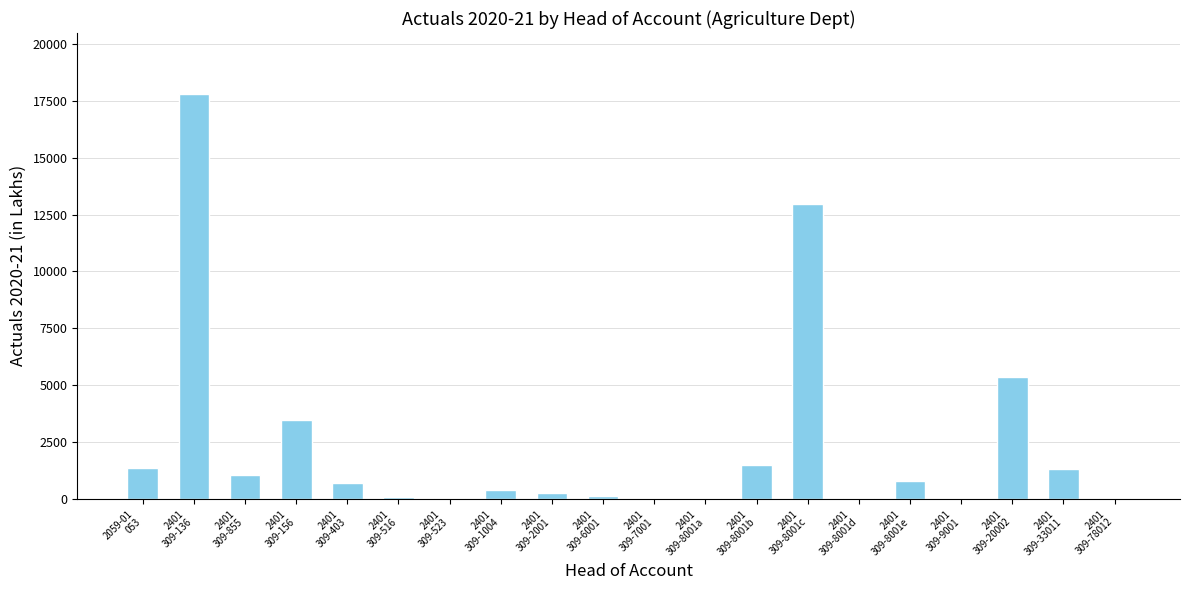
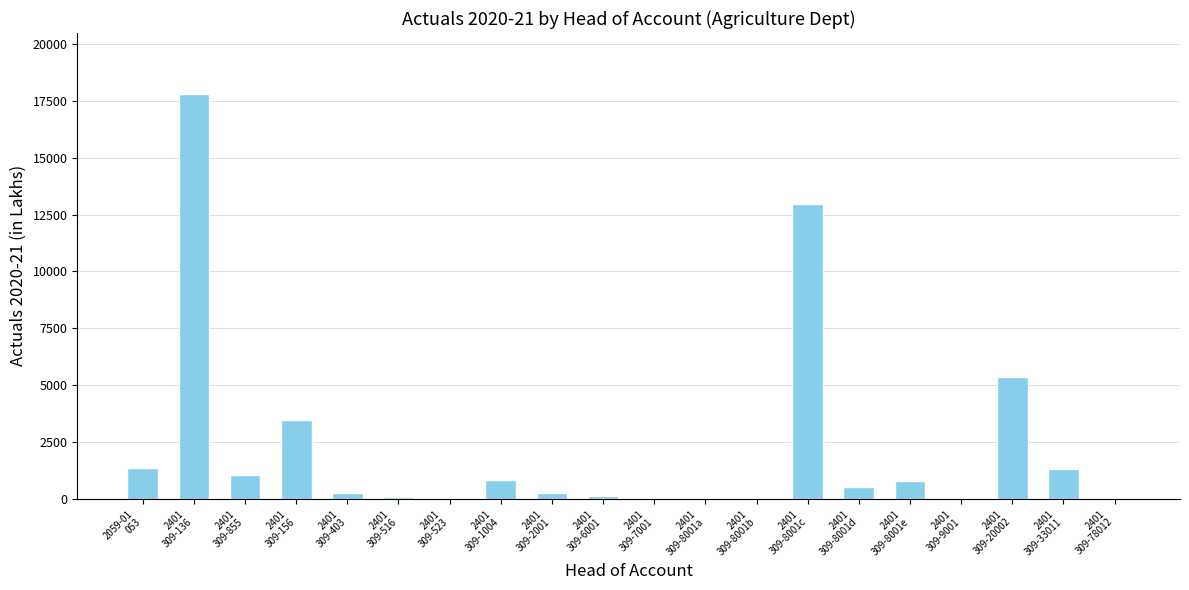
2401 309-403: 700 -> 300
2401 309-1004: 400 -> 800
2401 309-8001b: 1500 -> 0
2401 309-8001d: 0 -> 500
